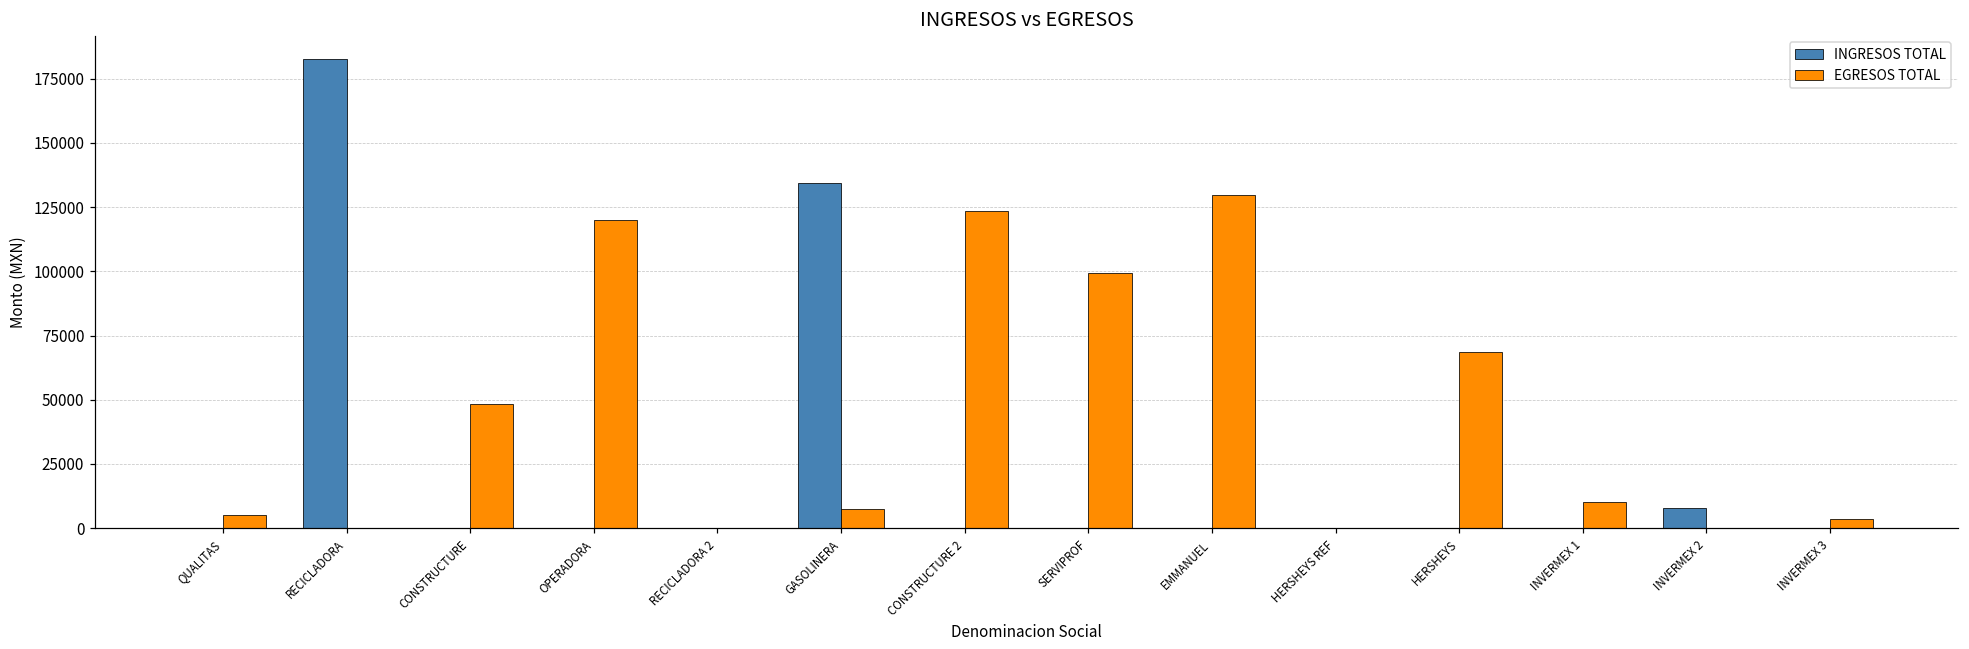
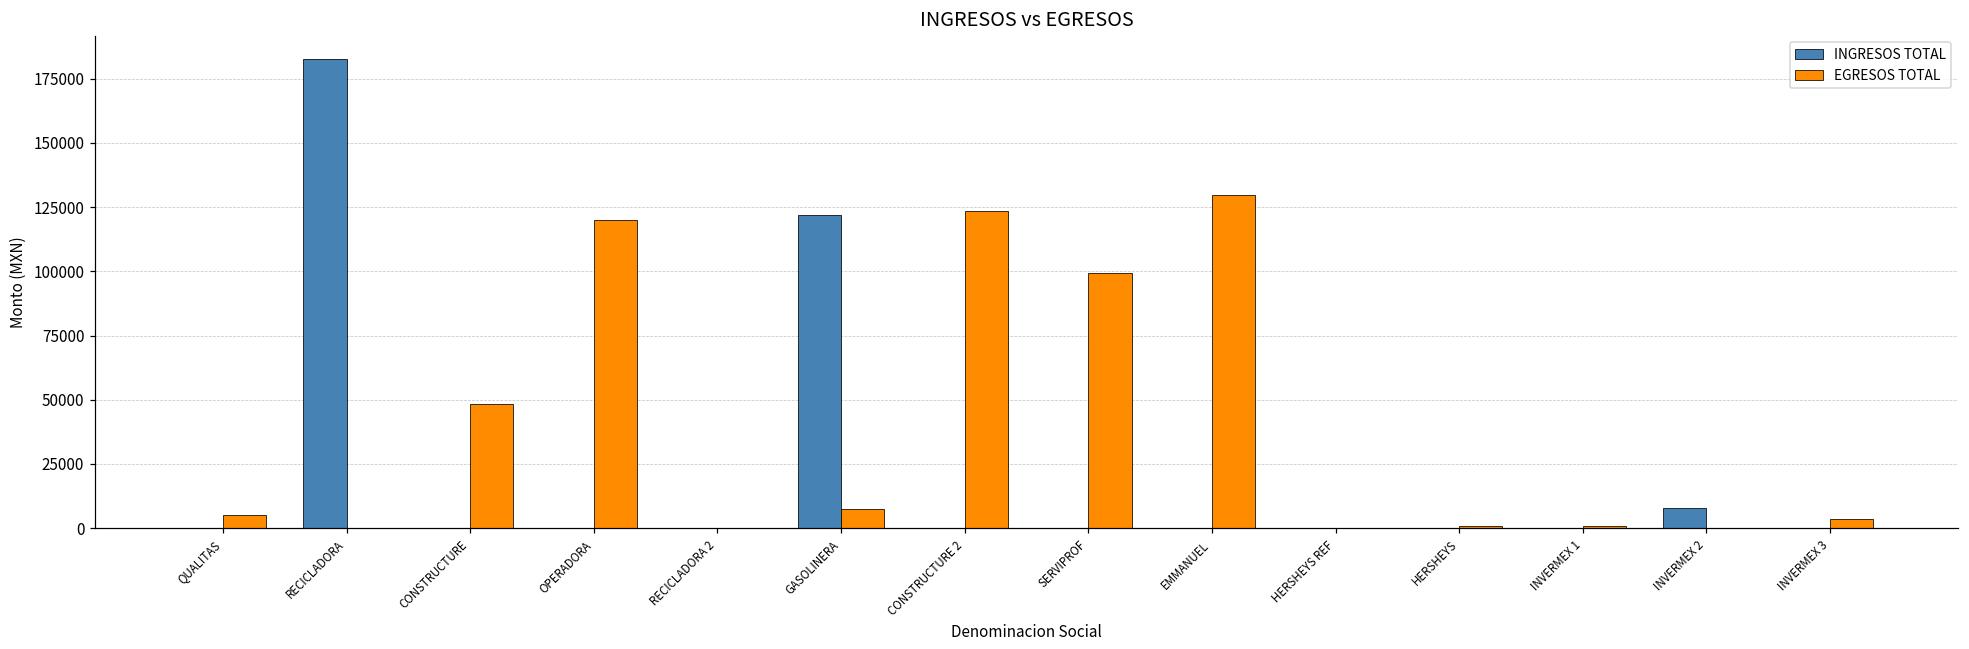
INGRESOS TOTAL, GASOLINERA: 135000 -> 122000
EGRESOS TOTAL, HERSHEYS: 68000 -> 1000
EGRESOS TOTAL, INVERMEX 1: 10000 -> 1000
